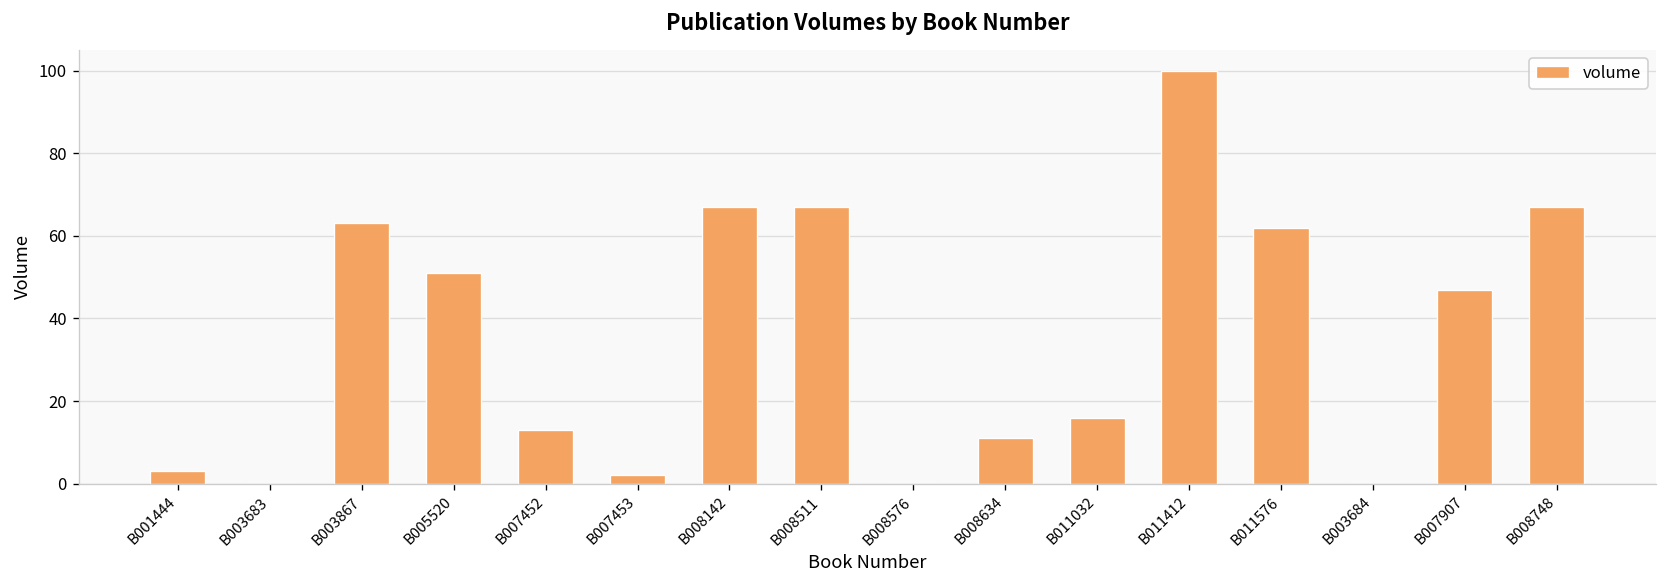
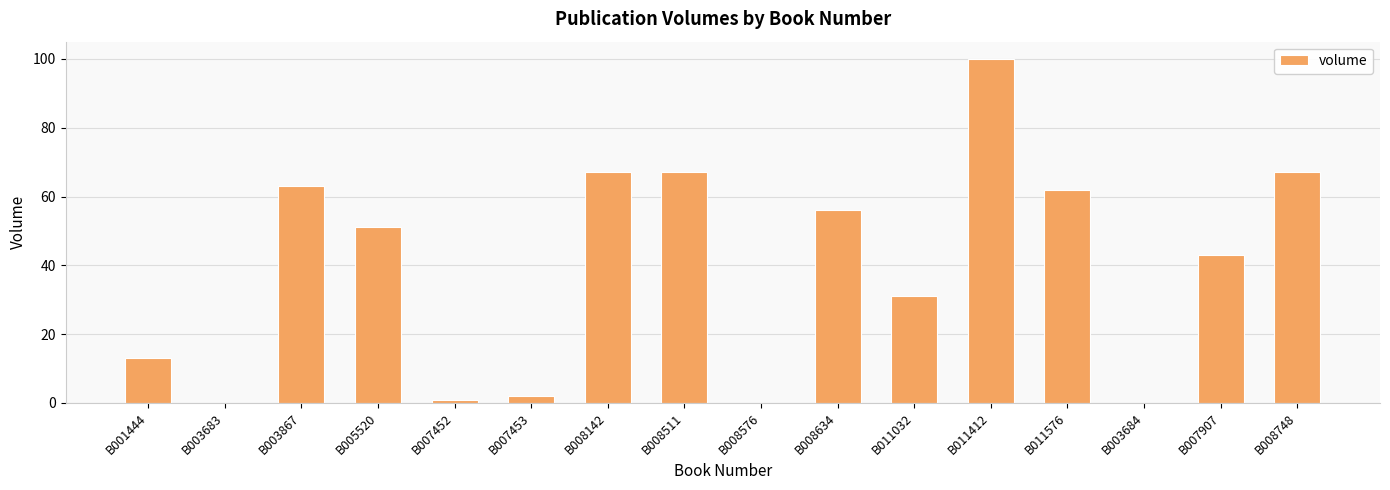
B001444: 3 -> 13
B007452: 13 -> 1
B008634: 11 -> 56
B011032: 16 -> 31
B007907: 47 -> 43
